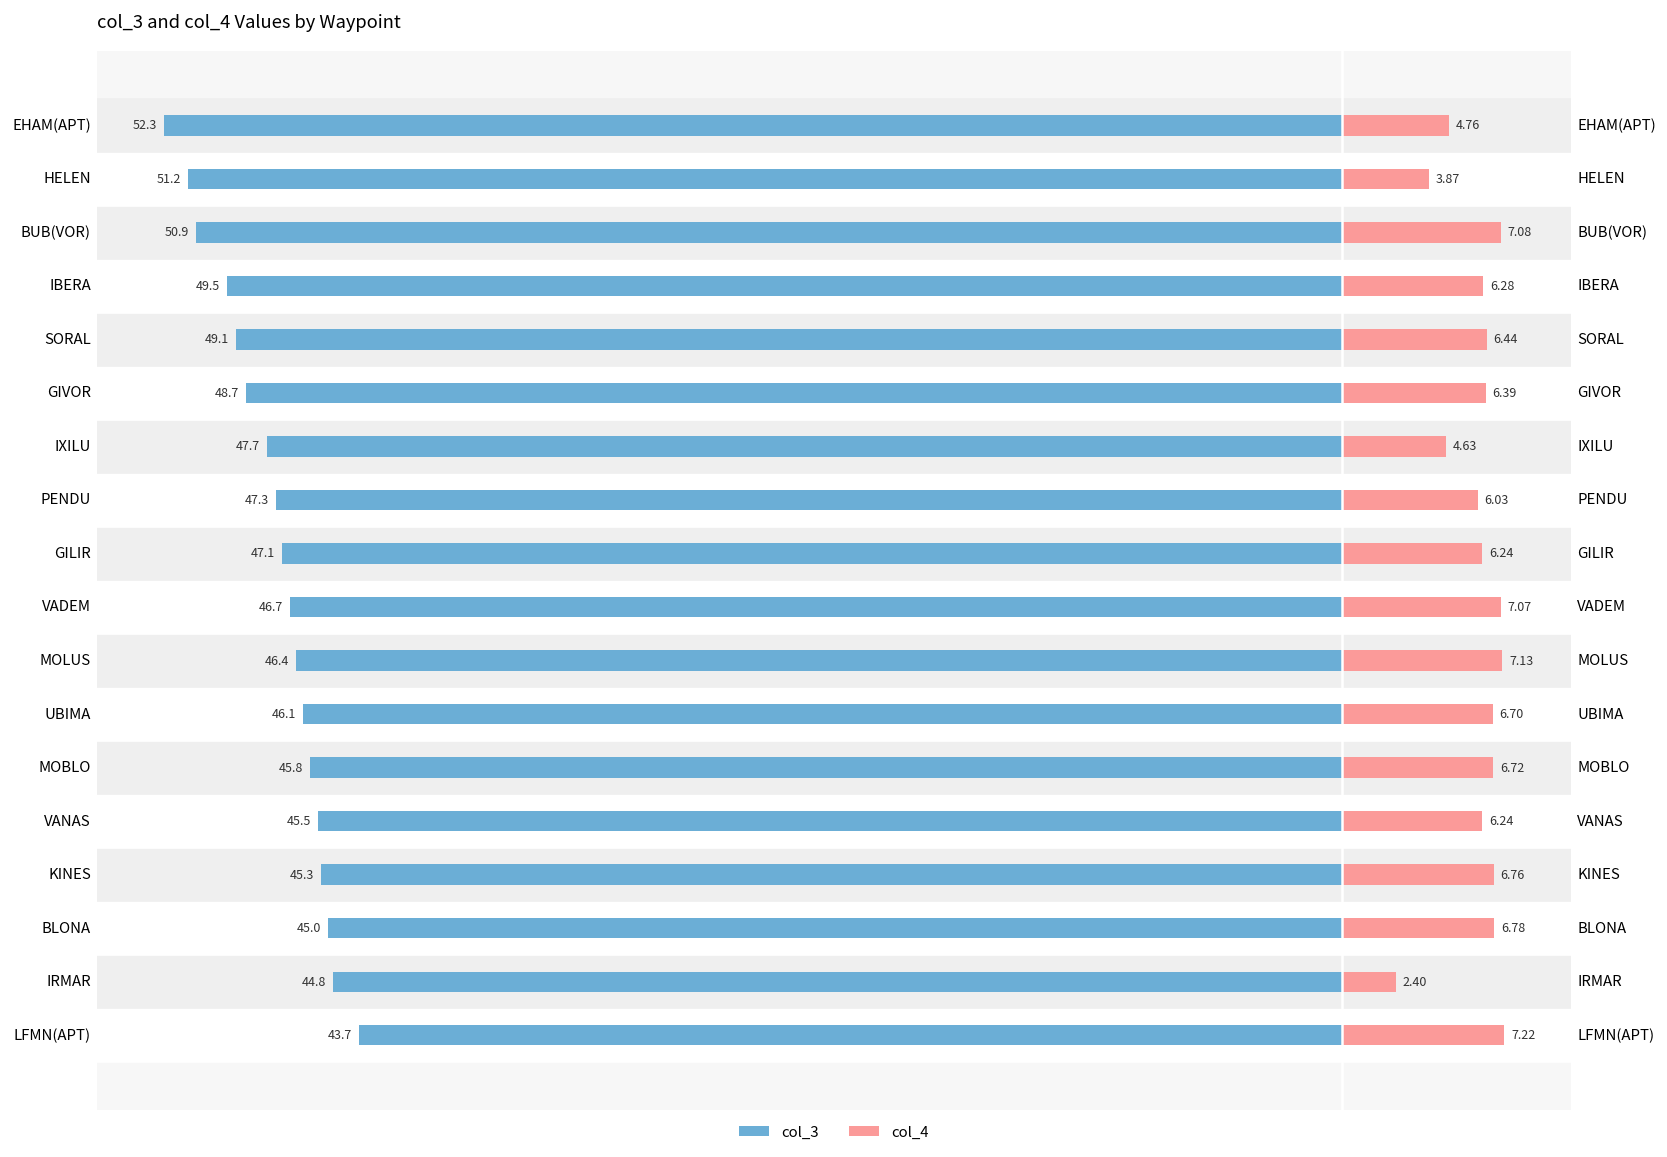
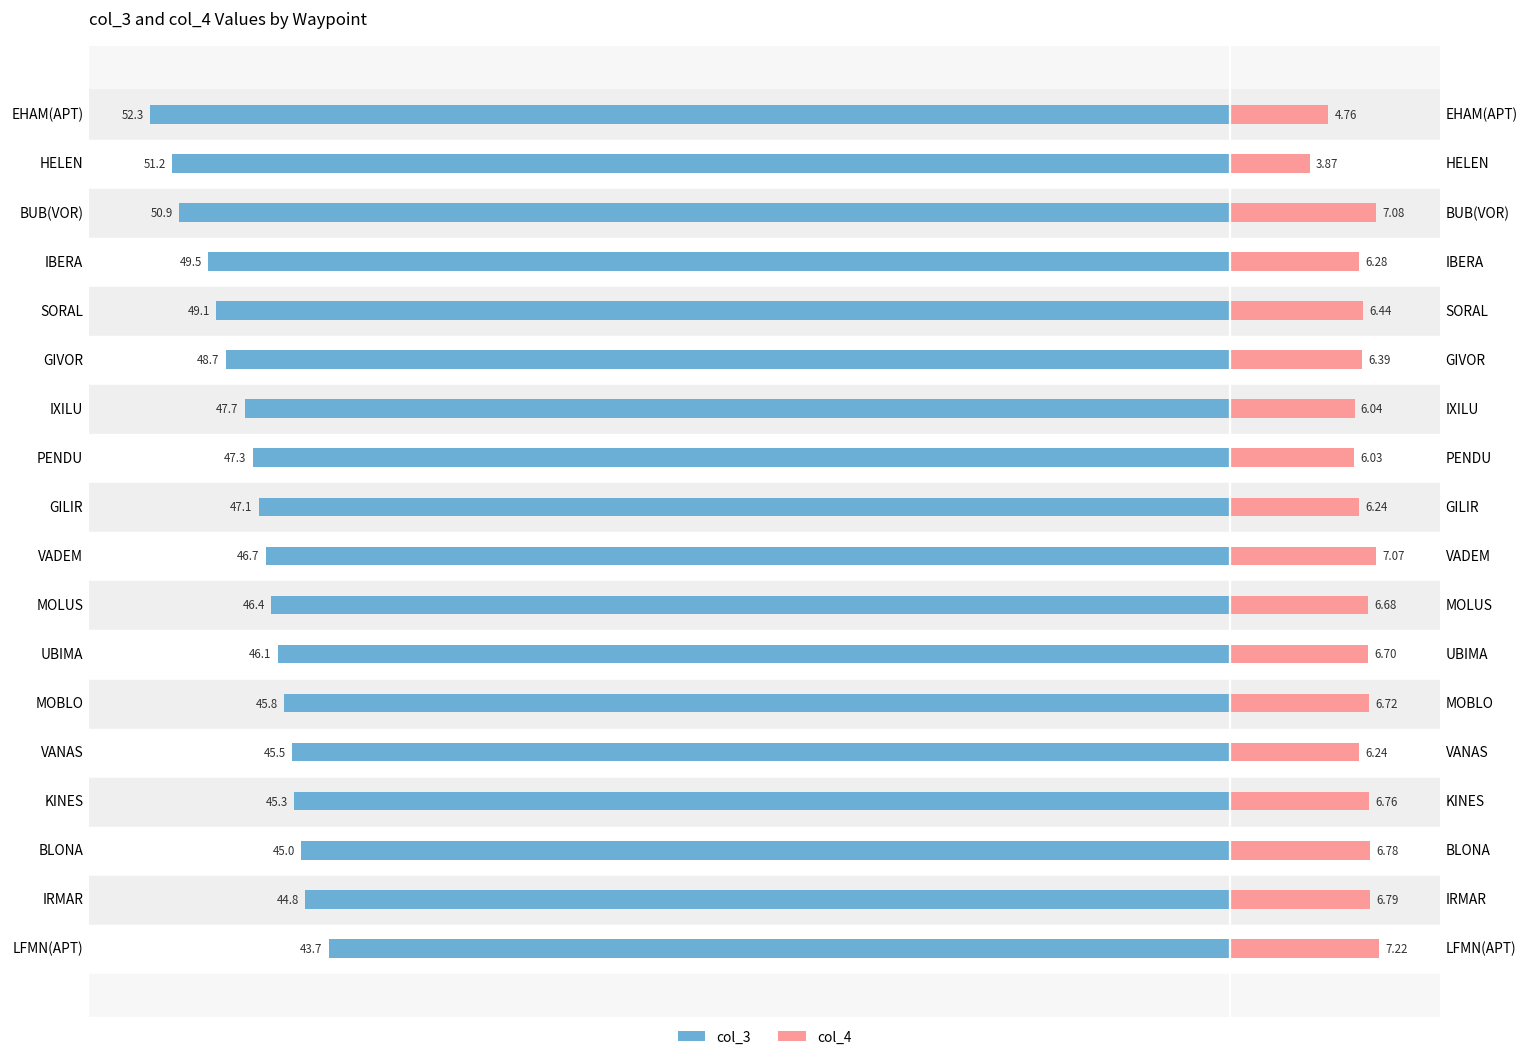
col_4, IXILU: 4.63 -> 6.04
col_4, MOLUS: 7.13 -> 6.68
col_4, IRMAR: 2.40 -> 6.79
